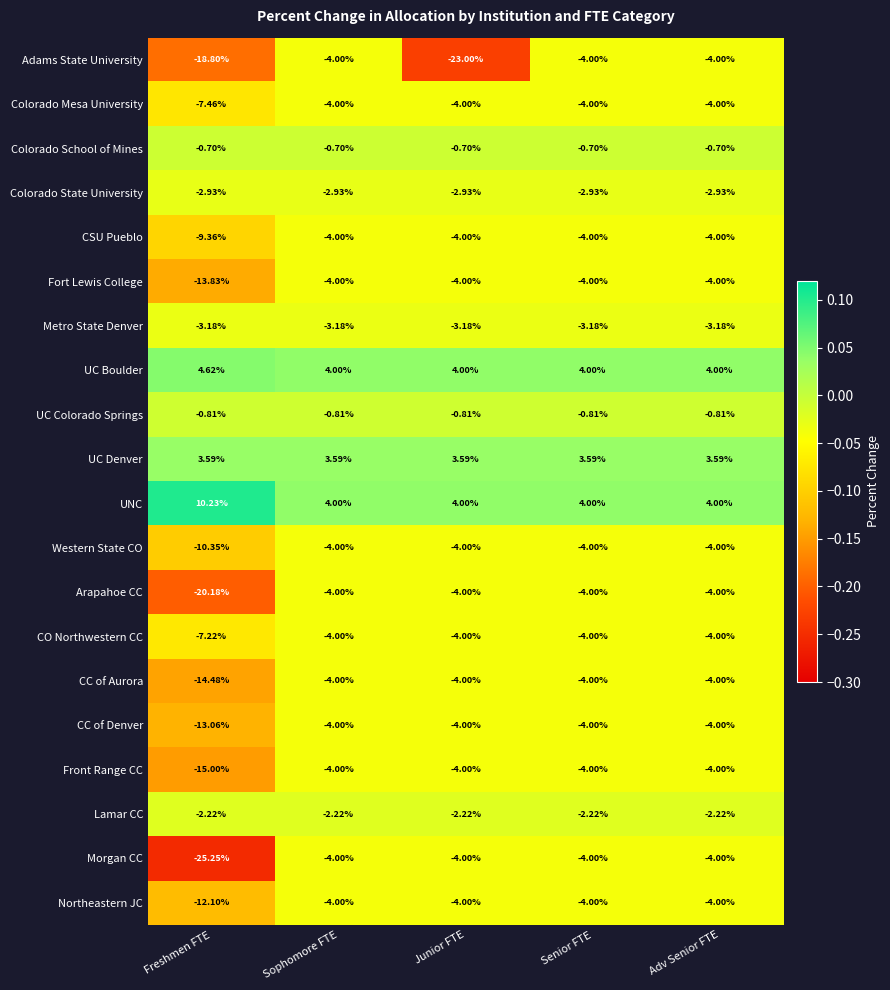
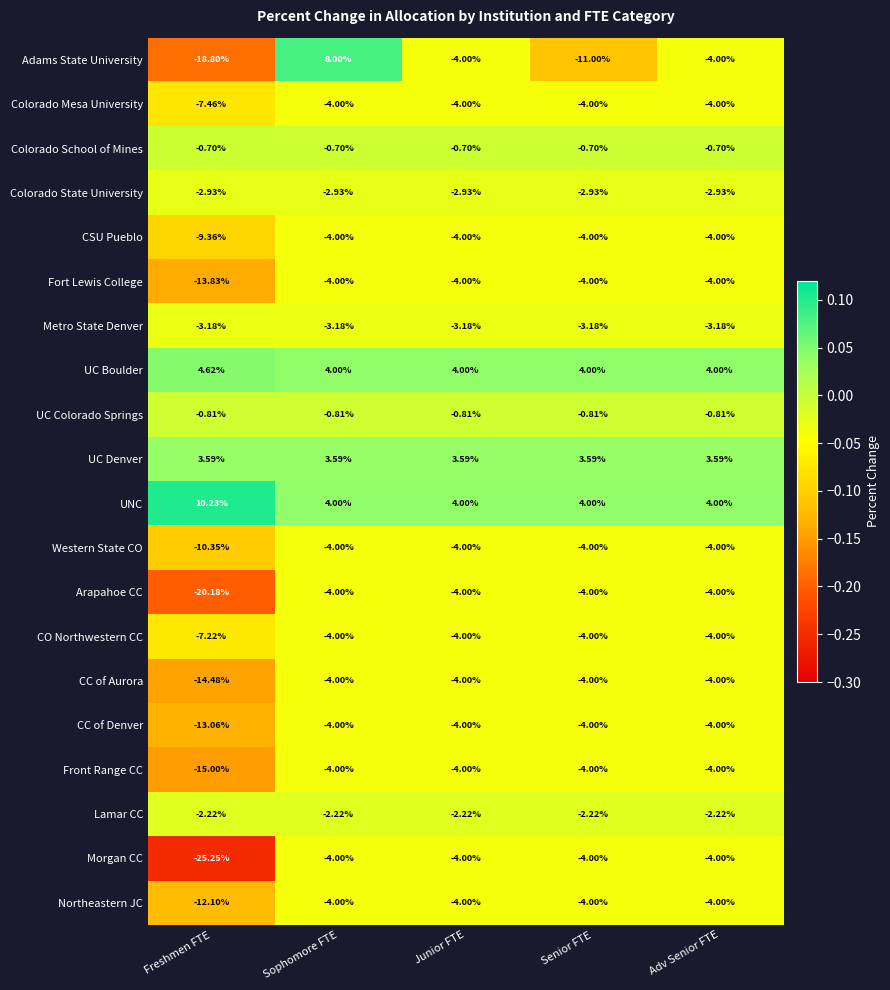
Adams State University, Sophomore FTE: -4.00% -> 8.00%
Adams State University, Junior FTE: -23.00% -> -4.00%
Adams State University, Senior FTE: -4.00% -> -11.00%
